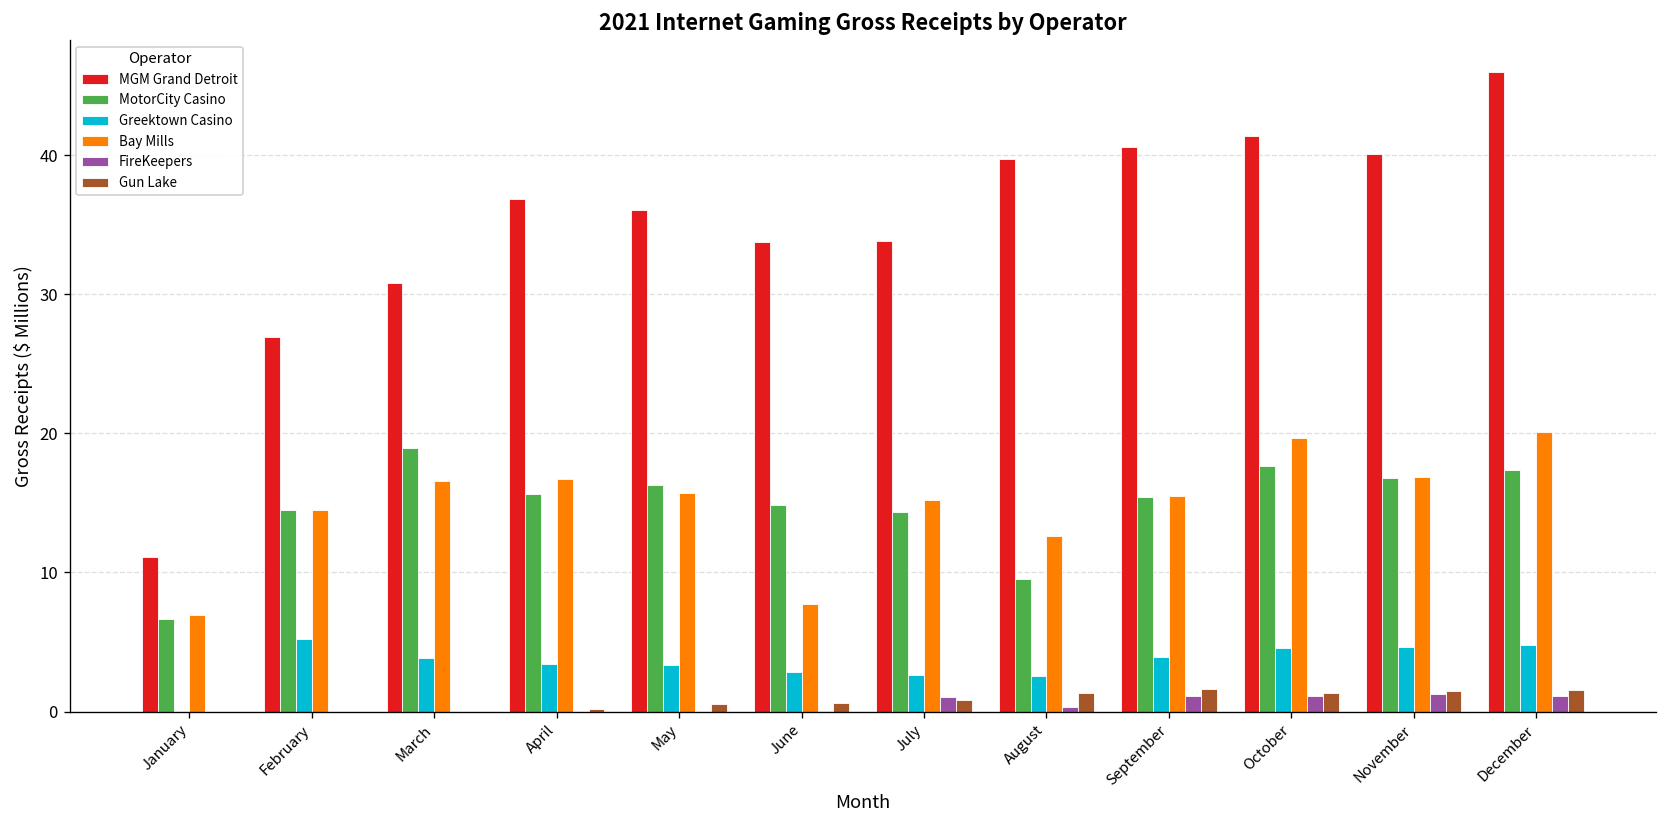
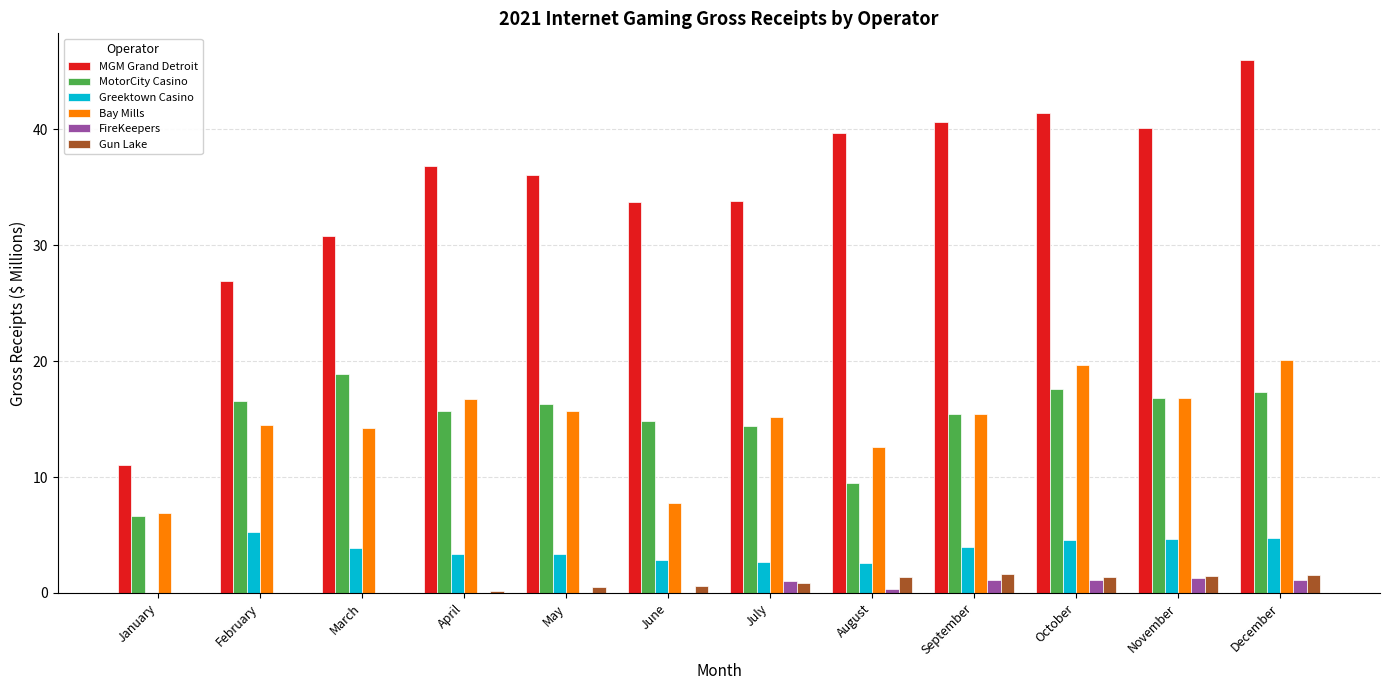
MotorCity Casino, February: 14.5 -> 16.6
Bay Mills, March: 16.6 -> 14.3
